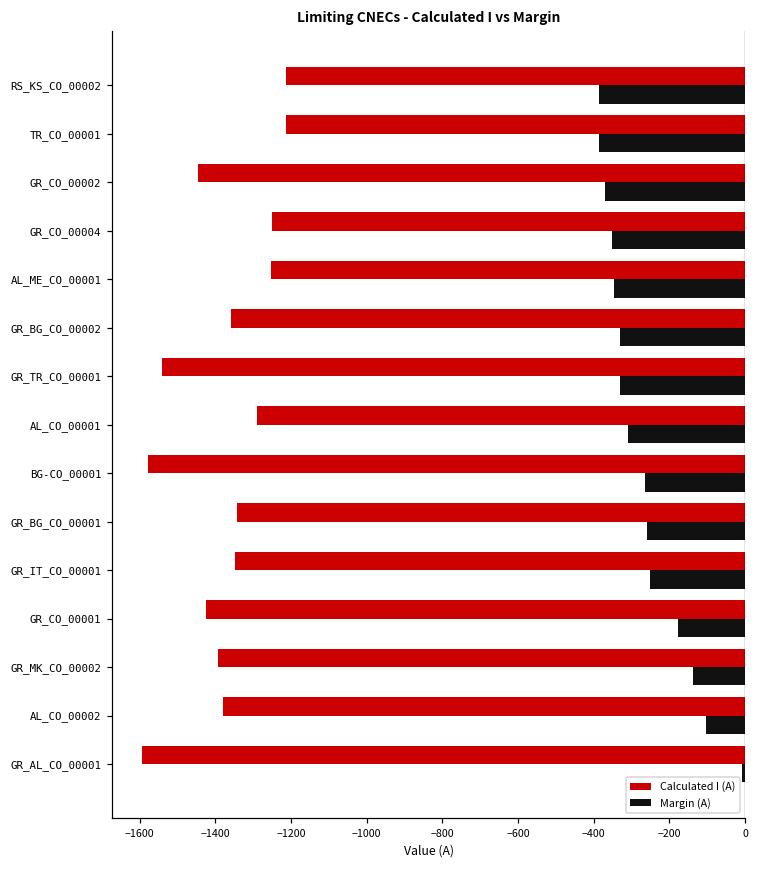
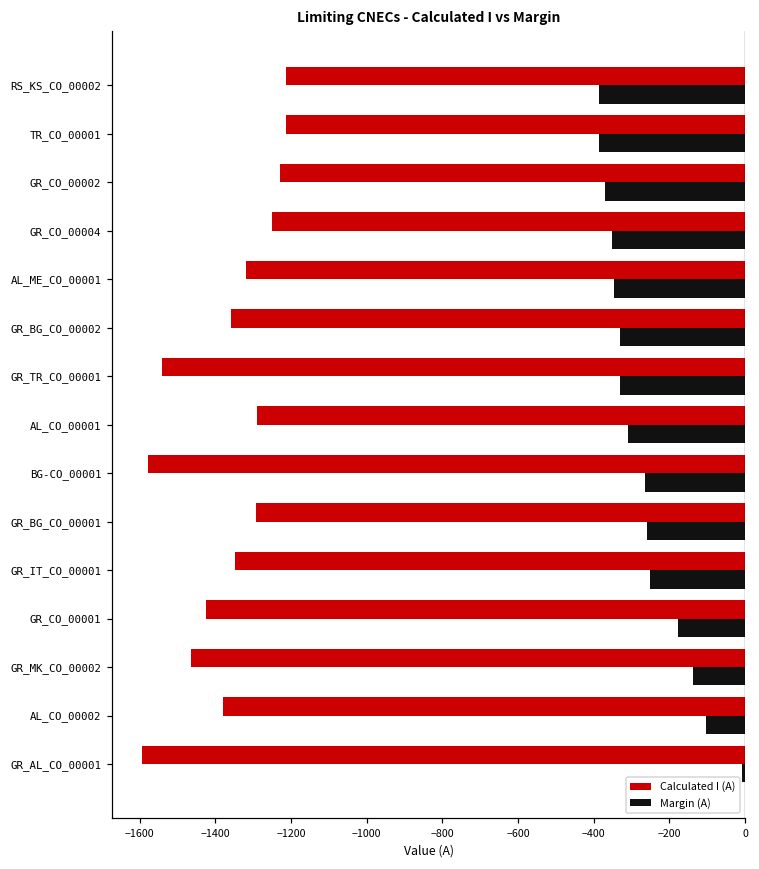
Calculated I (A), GR_CO_00002: -1450 -> -1230
Calculated I (A), AL_ME_CO_00001: -1250 -> -1320
Calculated I (A), GR_BG_CO_00001: -1340 -> -1290
Calculated I (A), GR_MK_CO_00002: -1390 -> -1460
